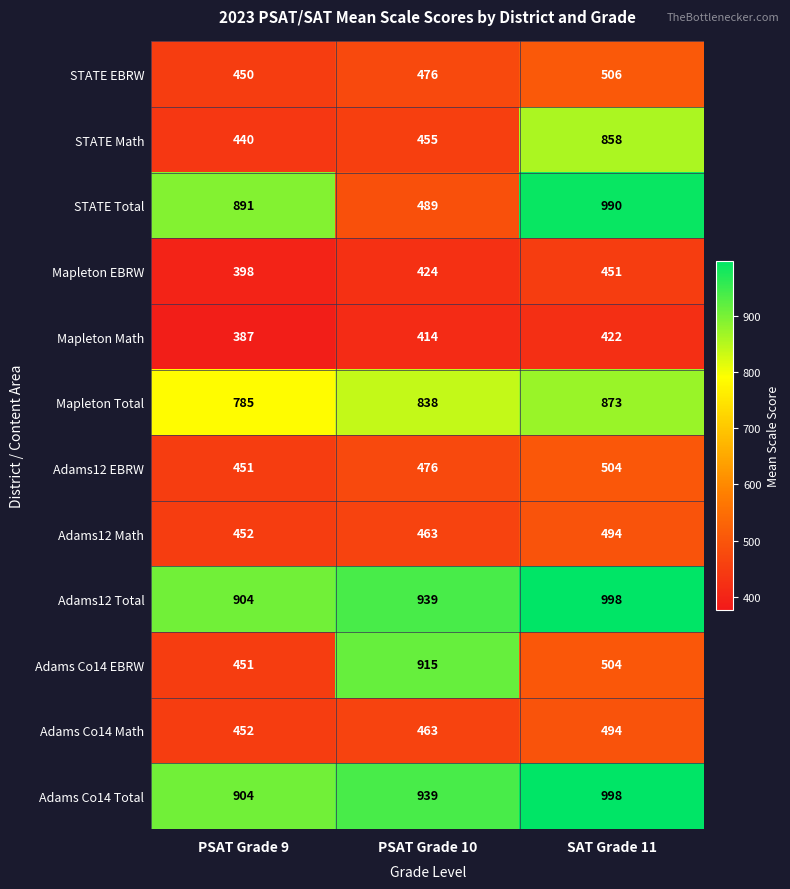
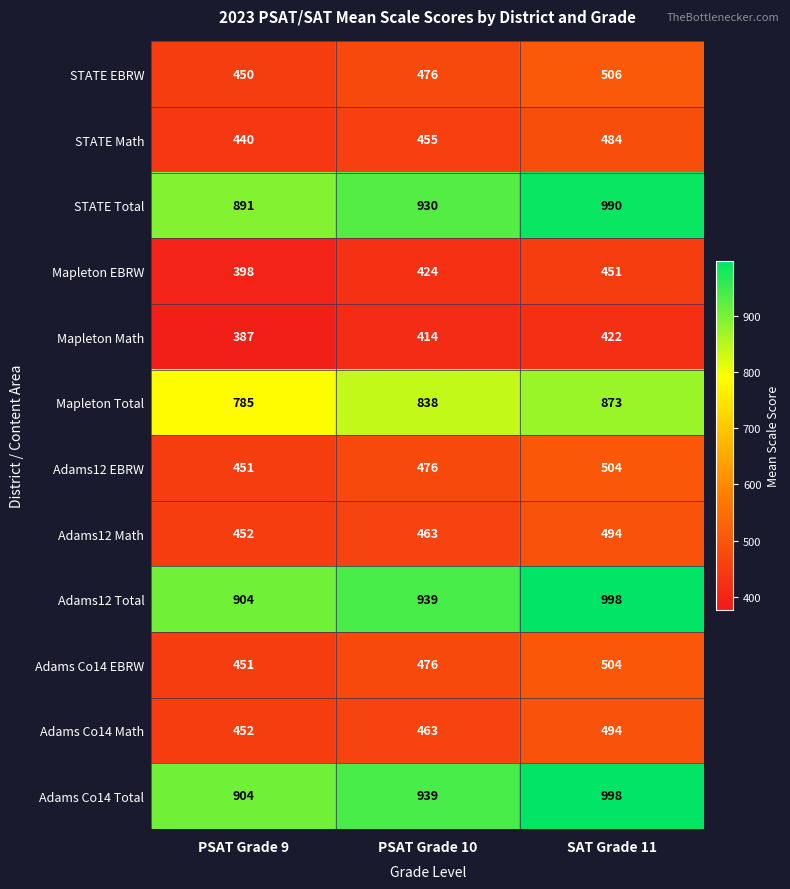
STATE Math, SAT Grade 11: 858 -> 484
STATE Total, PSAT Grade 10: 489 -> 930
Adams Co14 EBRW, PSAT Grade 10: 915 -> 476
